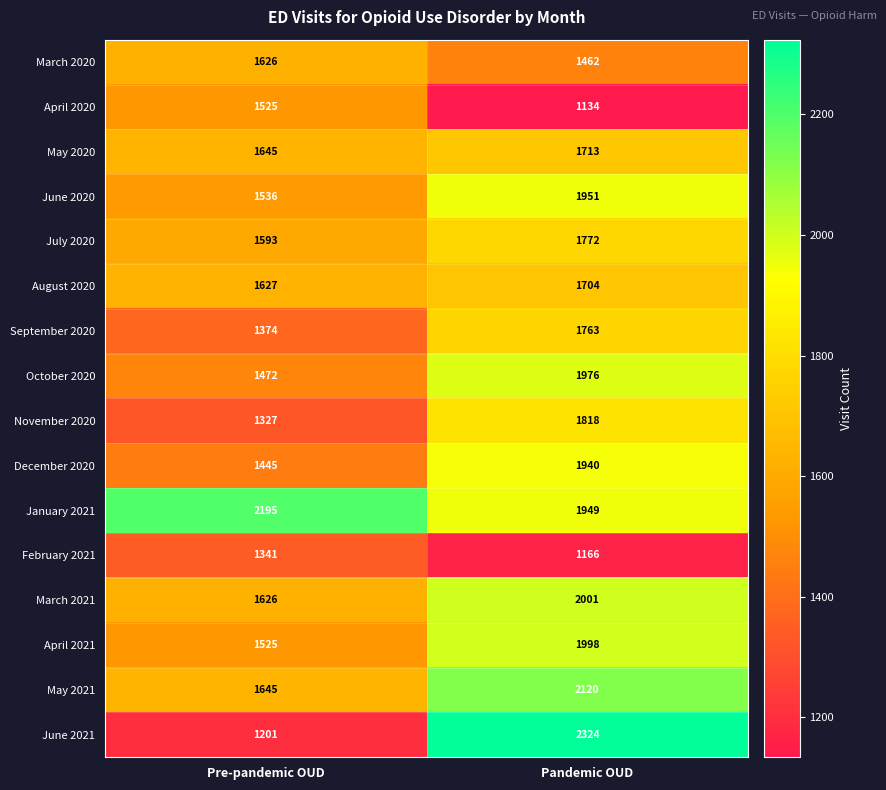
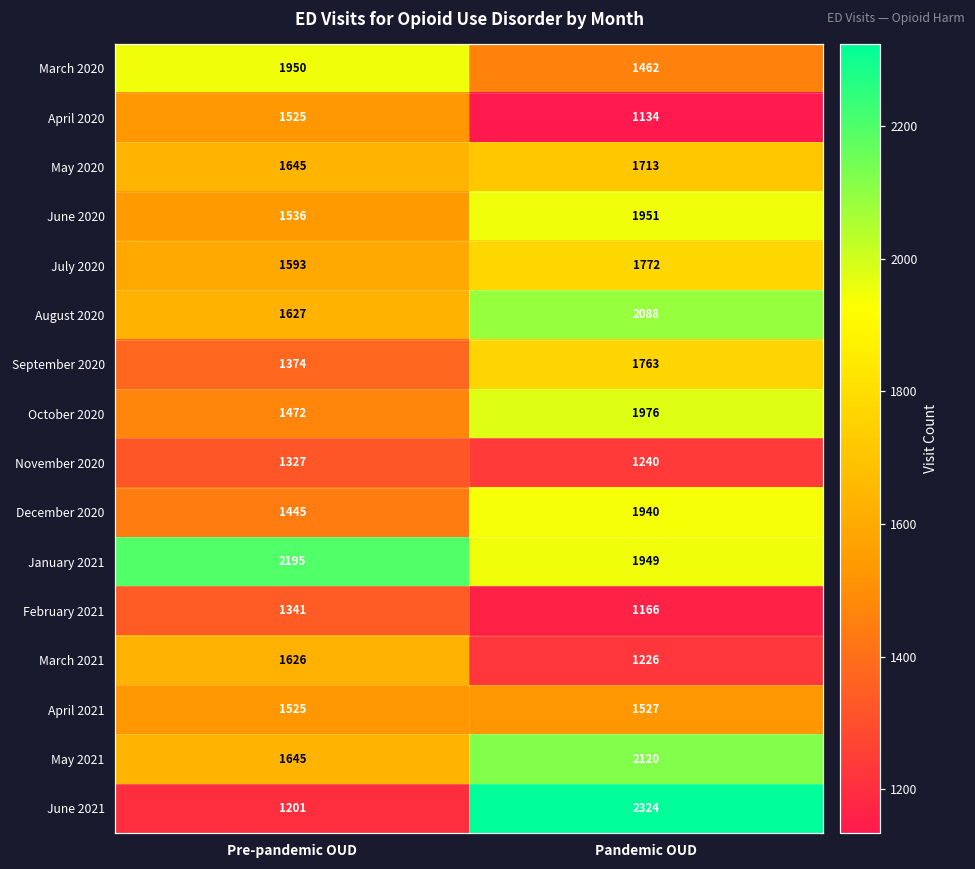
March 2020, Pre-pandemic OUD: 1626 -> 1950
August 2020, Pandemic OUD: 1704 -> 2088
November 2020, Pandemic OUD: 1818 -> 1240
March 2021, Pandemic OUD: 2001 -> 1226
April 2021, Pandemic OUD: 1998 -> 1527
